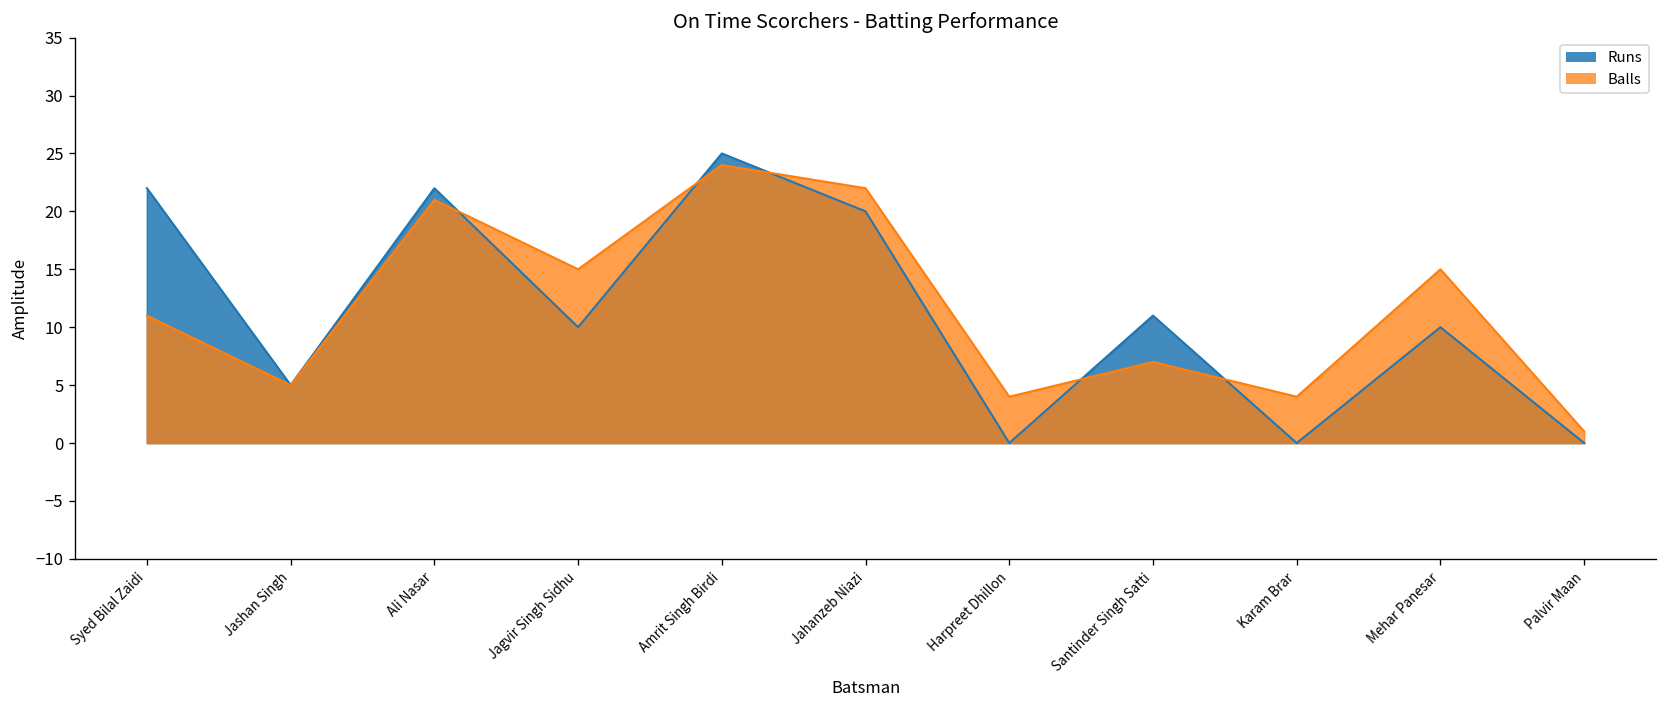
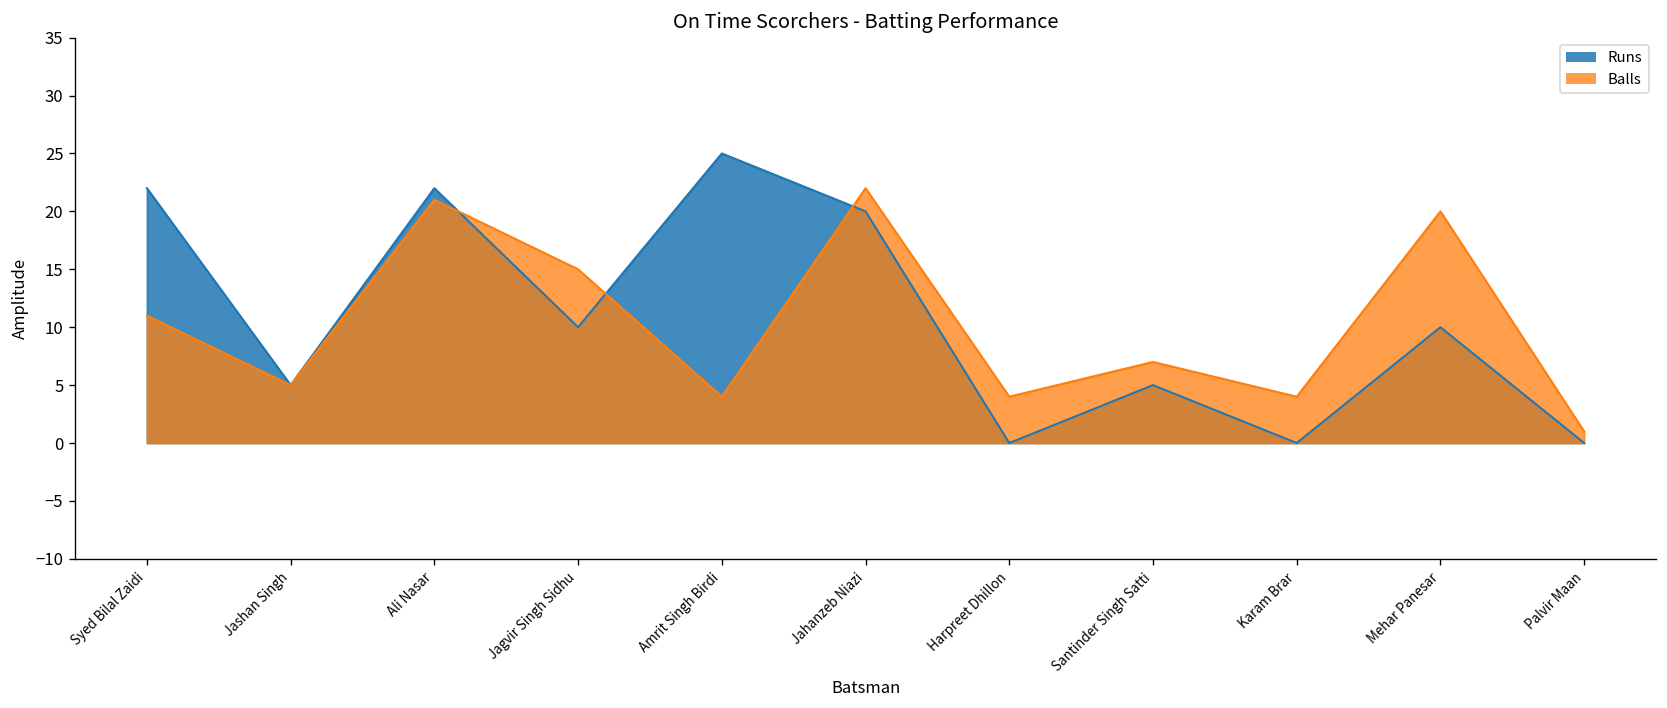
Balls, Amrit Singh Birdi: 24 -> 4
Runs, Santinder Singh Satti: 11 -> 5
Balls, Mehar Panesar: 15 -> 20
